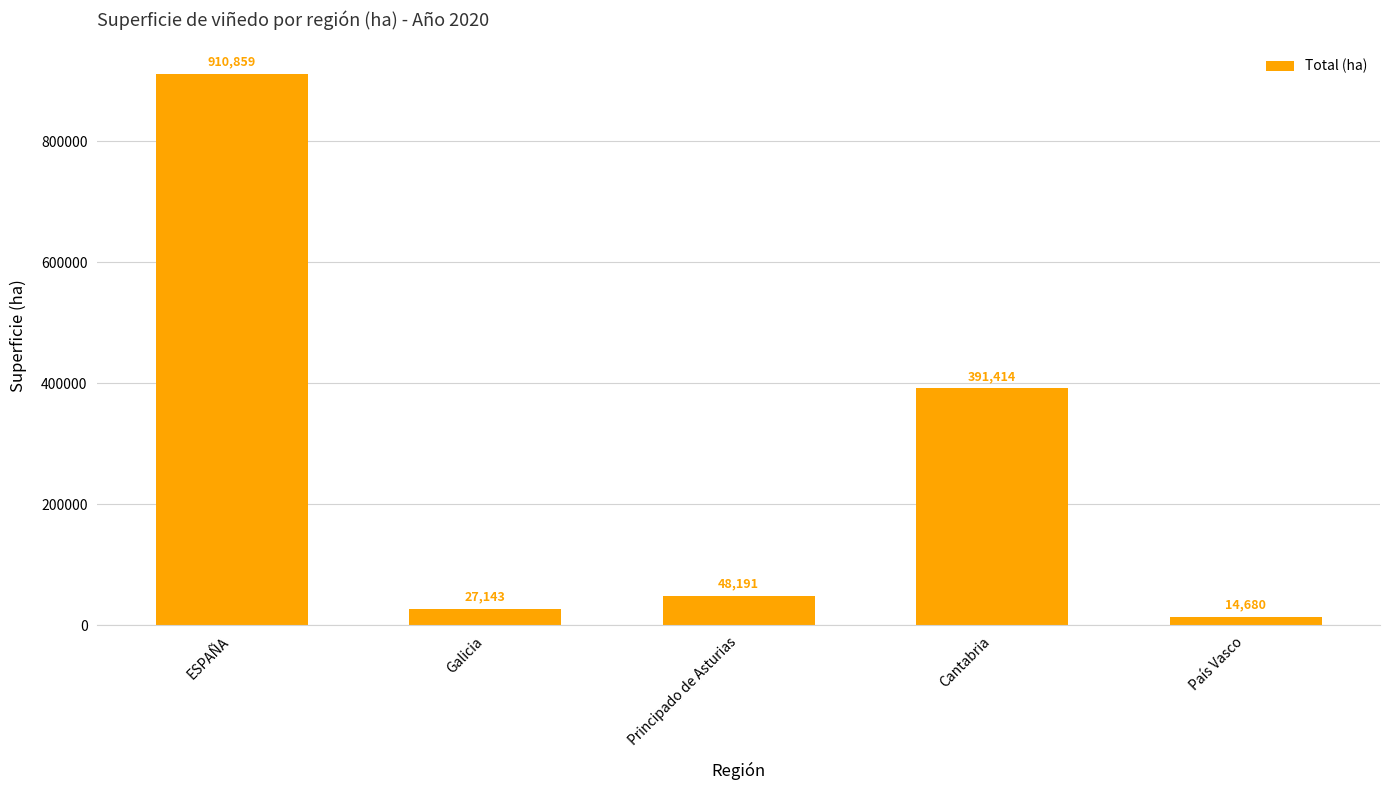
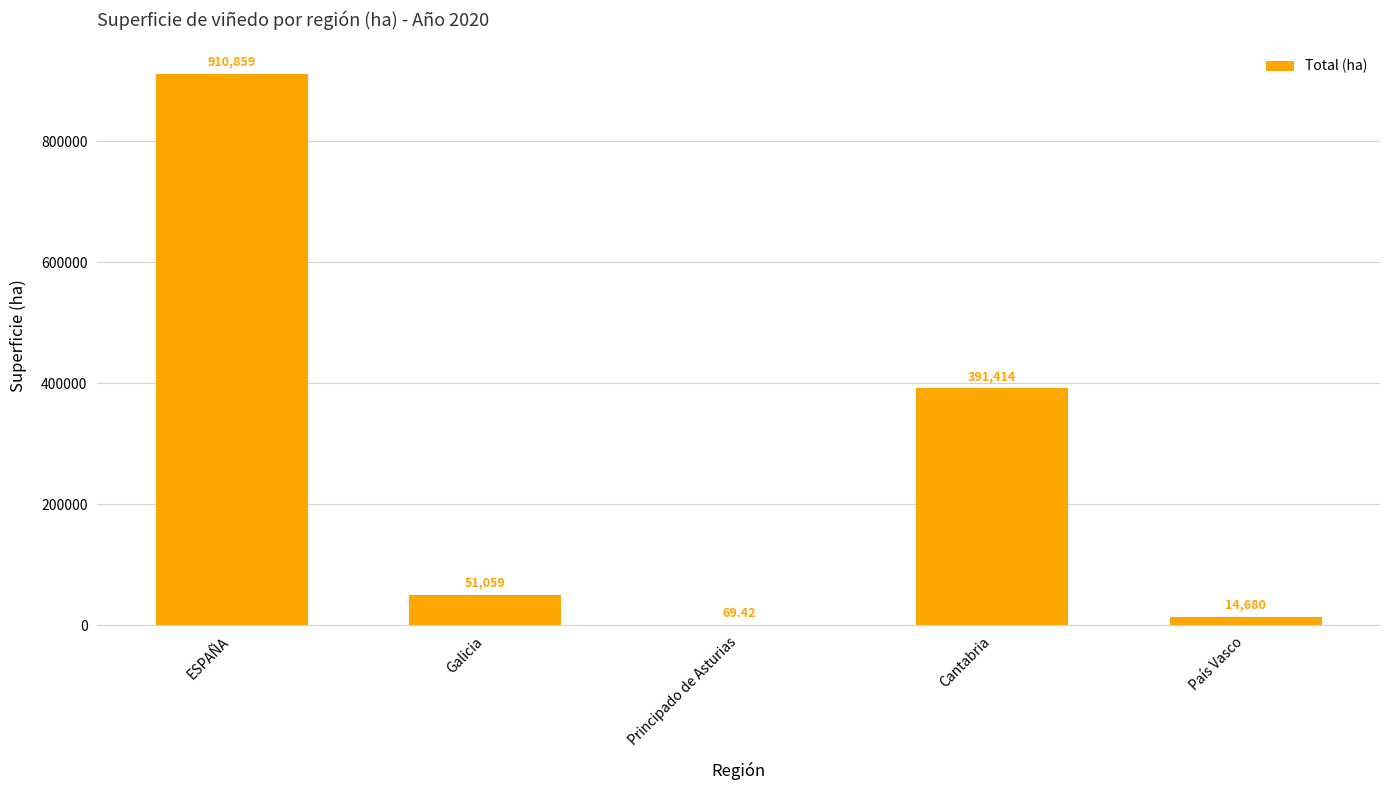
Galicia: 27,143 -> 51,059
Principado de Asturias: 48,191 -> 69.42
